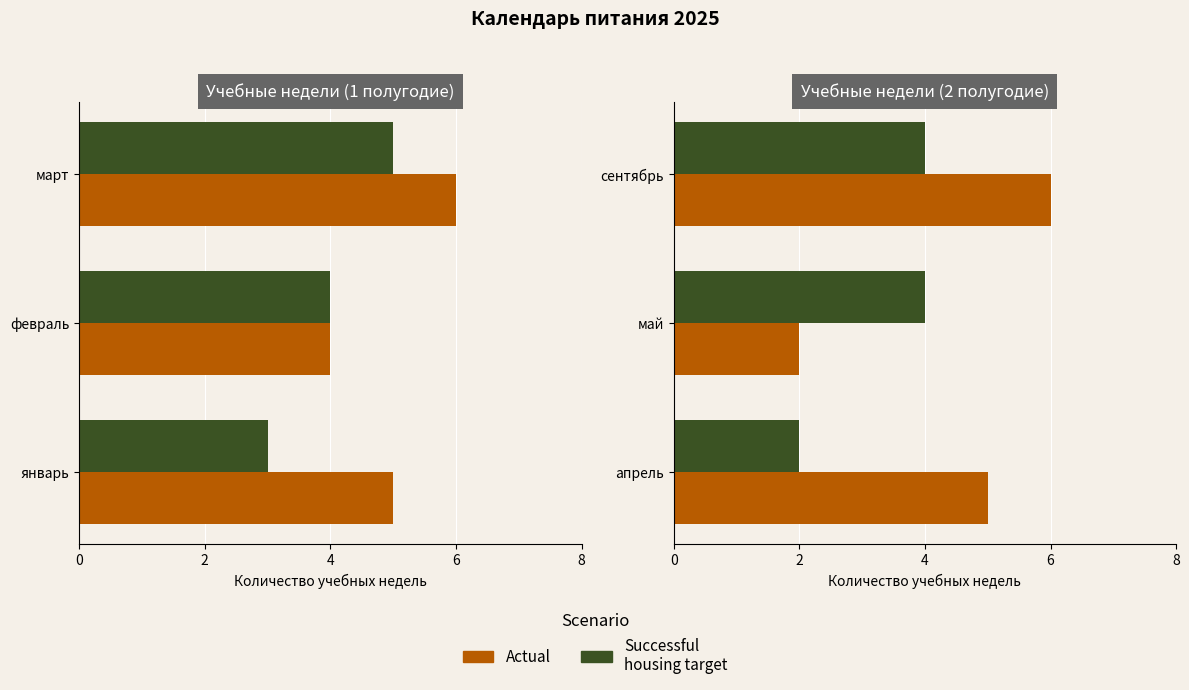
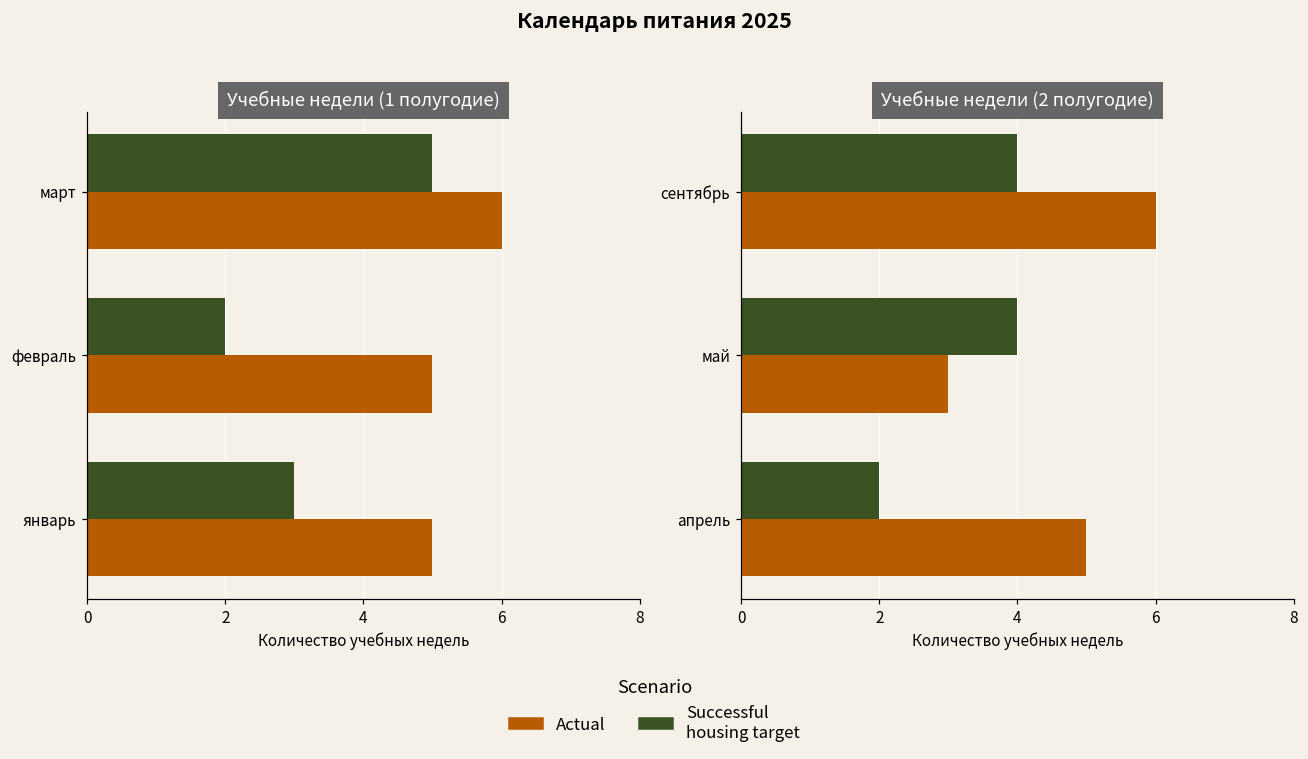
Учебные недели (1 полугодие), Successful housing target, февраль: 4 -> 2
Учебные недели (1 полугодие), Actual, февраль: 4 -> 5
Учебные недели (2 полугодие), Actual, май: 2 -> 3
